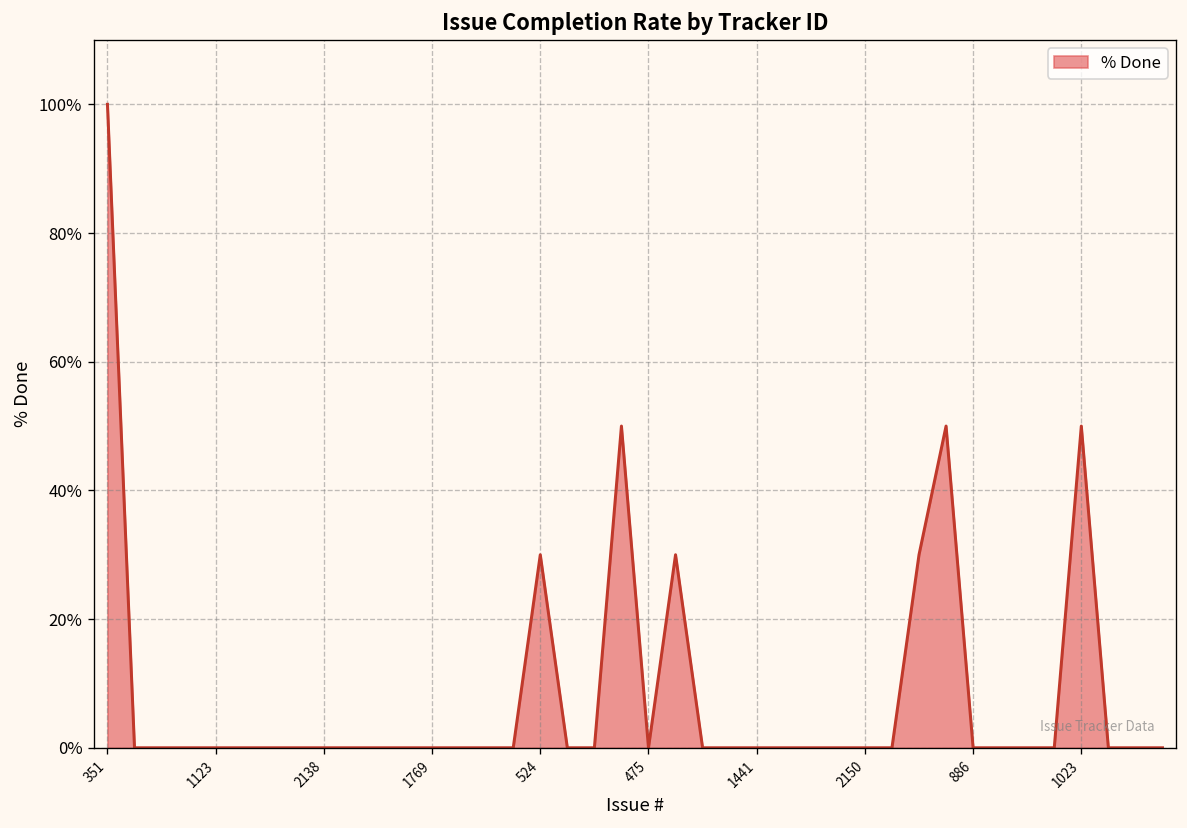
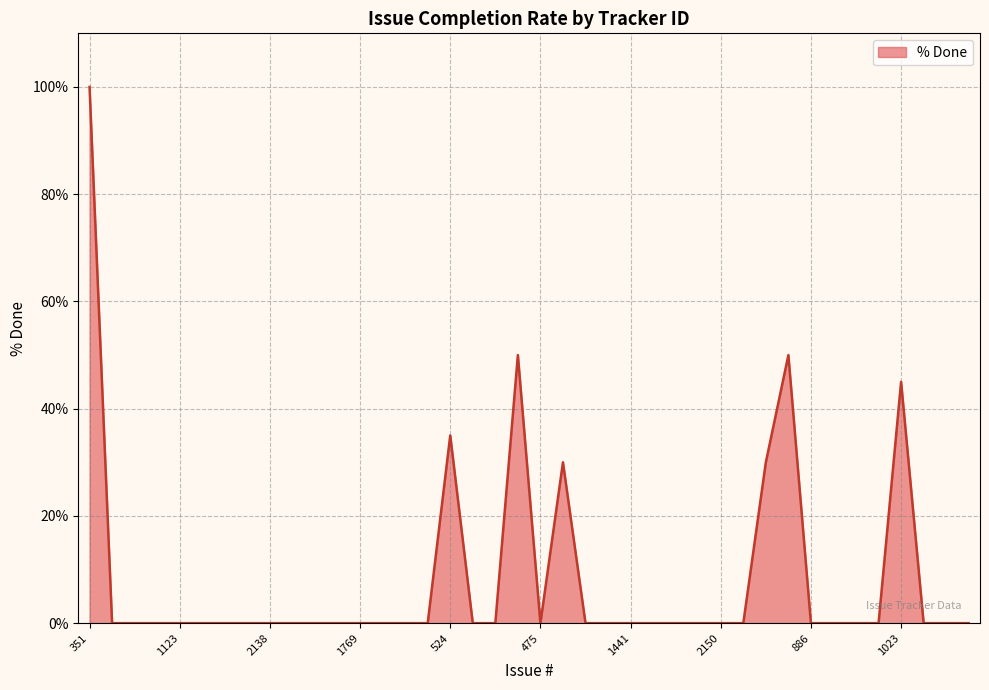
524: 30% -> 35%
1023: 50% -> 45%
